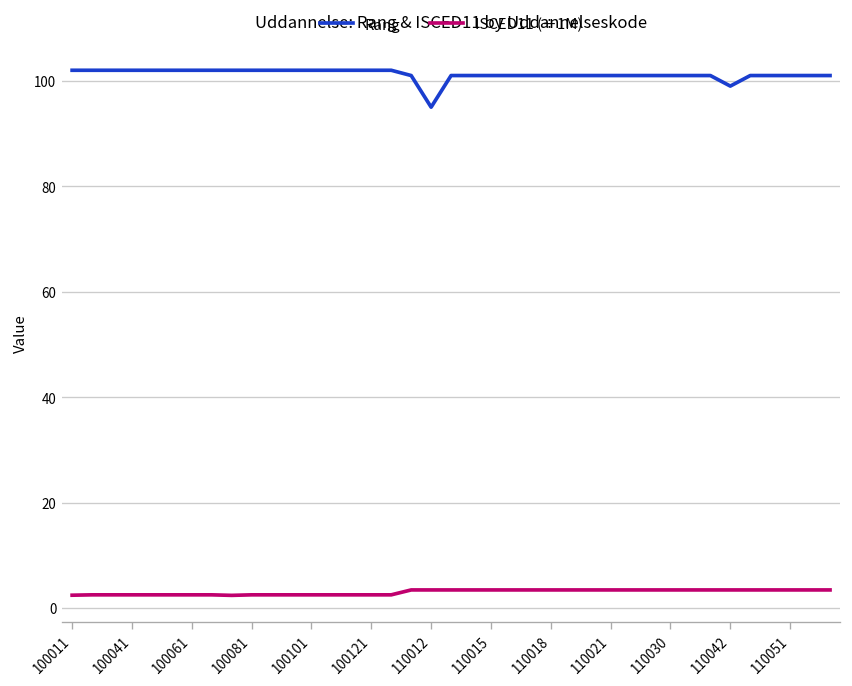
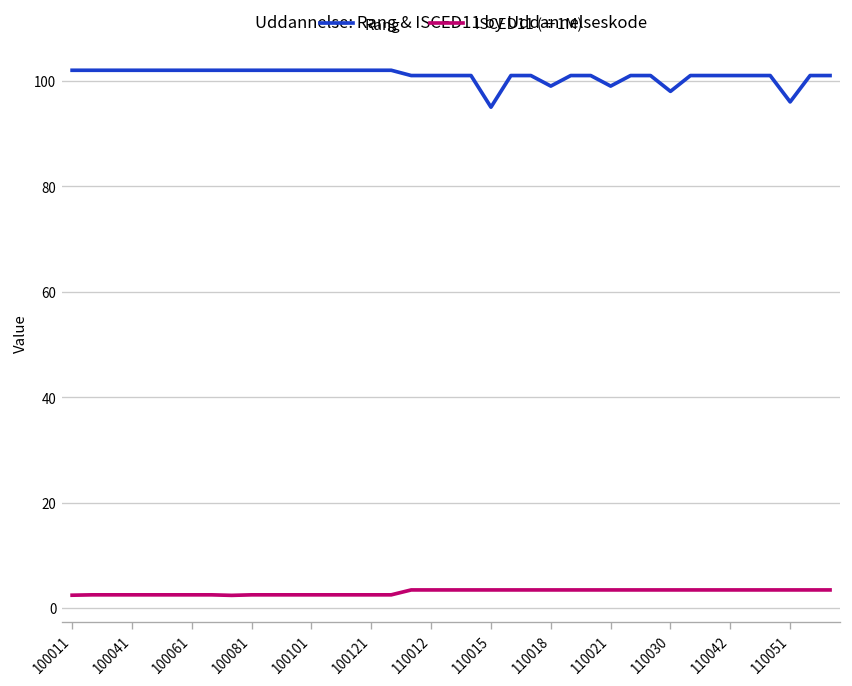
Rang, 110012: 95 -> 101
Rang, 110015: 101 -> 95
Rang, 110018: 101 -> 99
Rang, 110021: 101 -> 99
Rang, 110030: 101 -> 98
Rang, 110042: 99 -> 101
Rang, 110051: 101 -> 96
